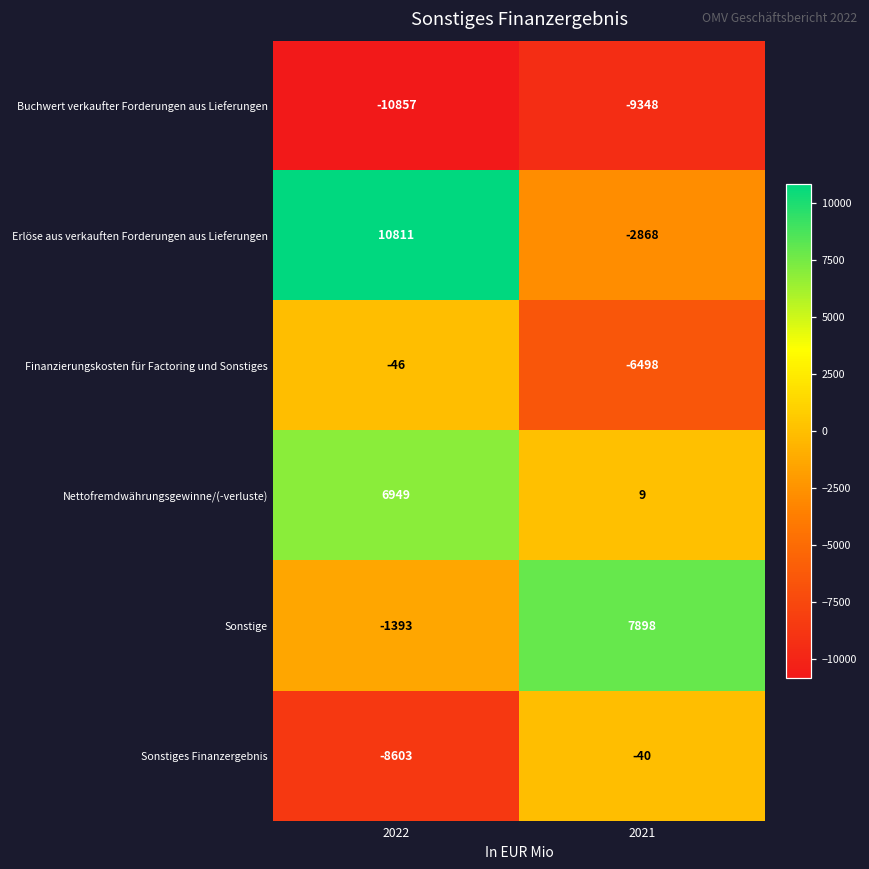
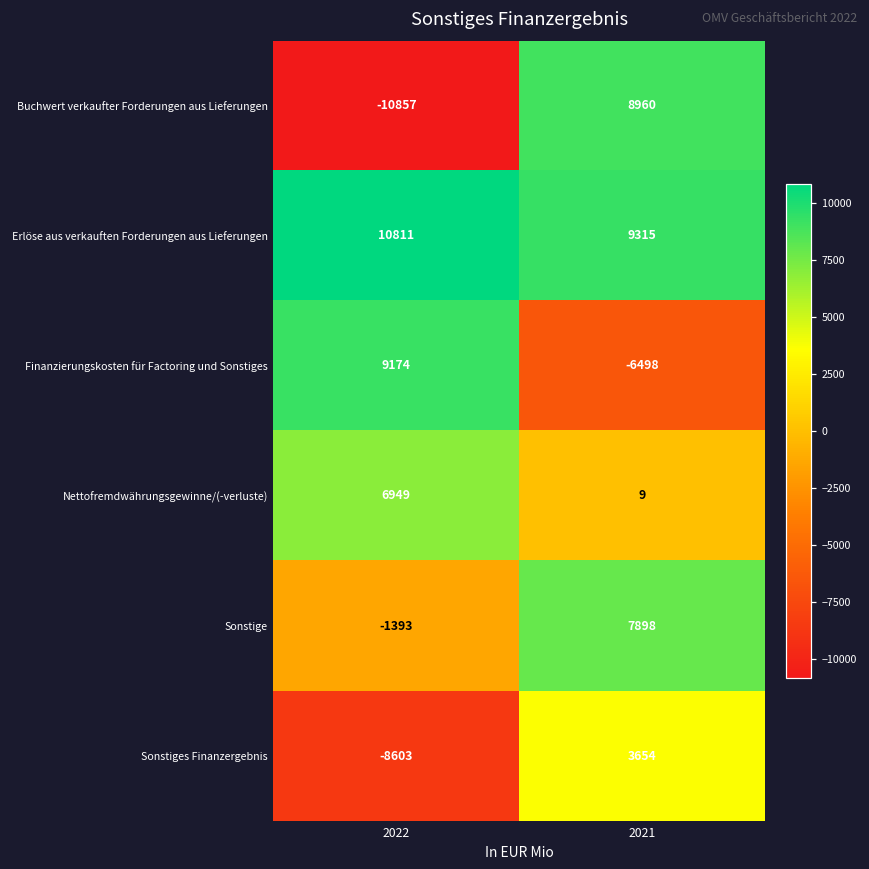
Buchwert verkaufter Forderungen aus Lieferungen, 2021: -9348 -> 8960
Erlöse aus verkauften Forderungen aus Lieferungen, 2021: -2868 -> 9315
Finanzierungskosten für Factoring und Sonstiges, 2022: -46 -> 9174
Sonstiges Finanzergebnis, 2021: -40 -> 3654
